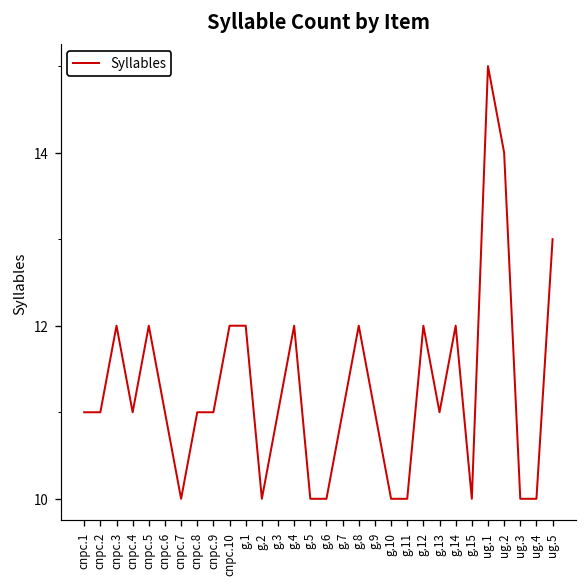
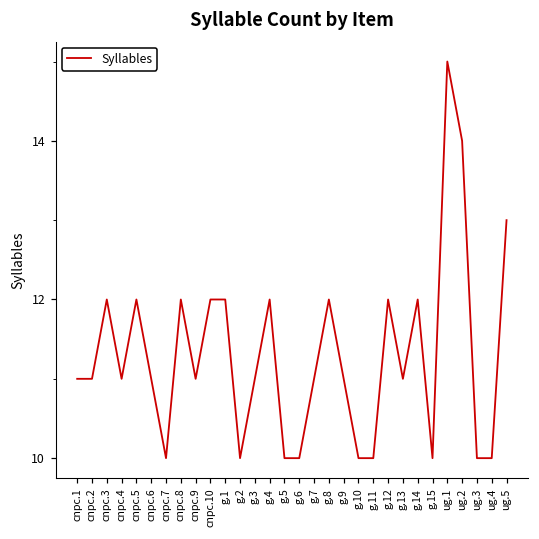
cnpc.8: 11 -> 12
